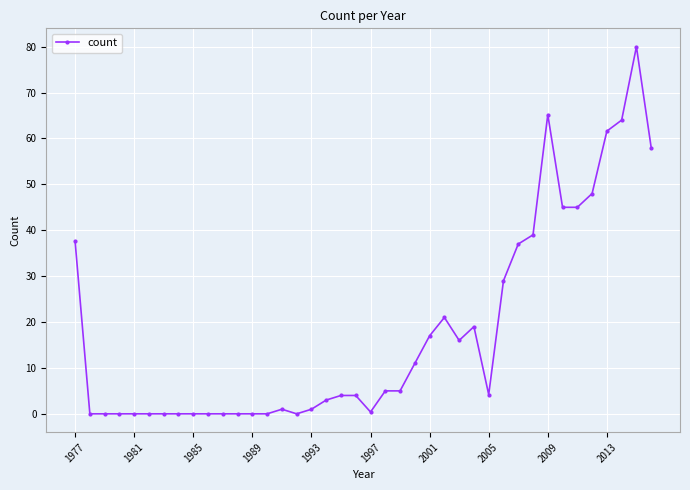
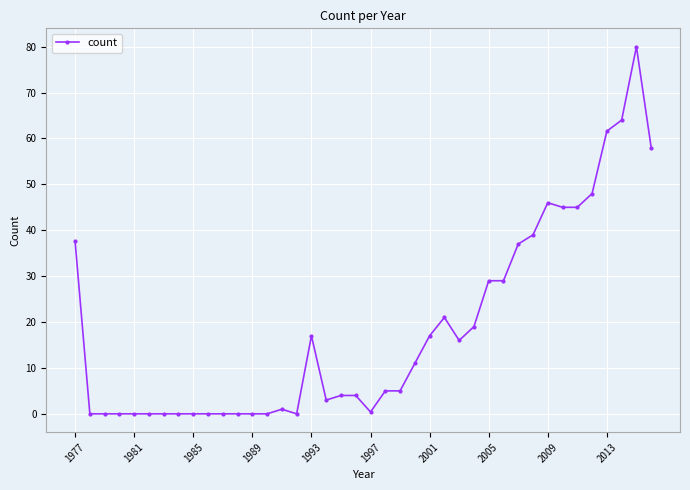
1993: 1 -> 17
2005: 4 -> 29
2009: 65 -> 46
